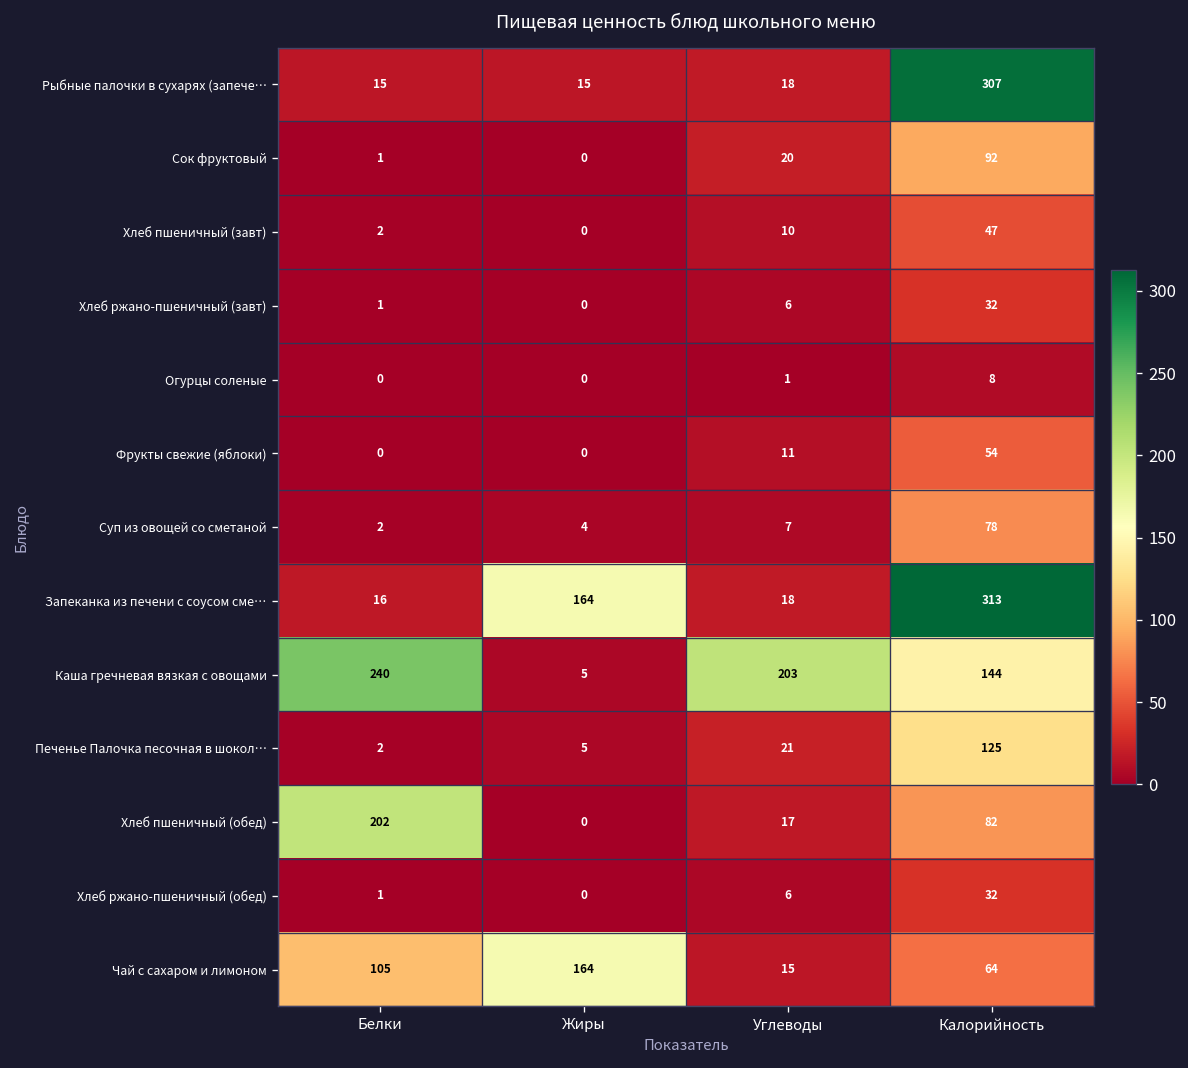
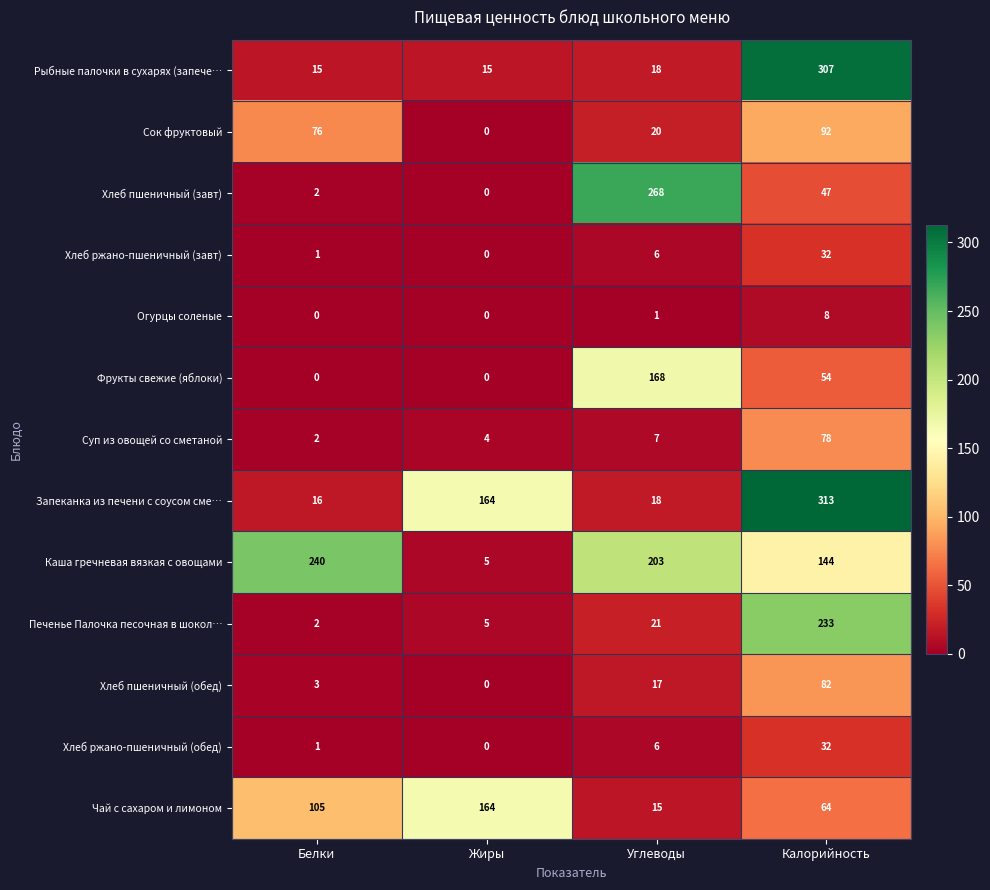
Сок фруктовый, Белки: 1 -> 76
Хлеб пшеничный (завт), Углеводы: 10 -> 268
Фрукты свежие (яблоки), Углеводы: 11 -> 168
Печенье Палочка песочная в шокол…, Калорийность: 125 -> 233
Хлеб пшеничный (обед), Белки: 202 -> 3
